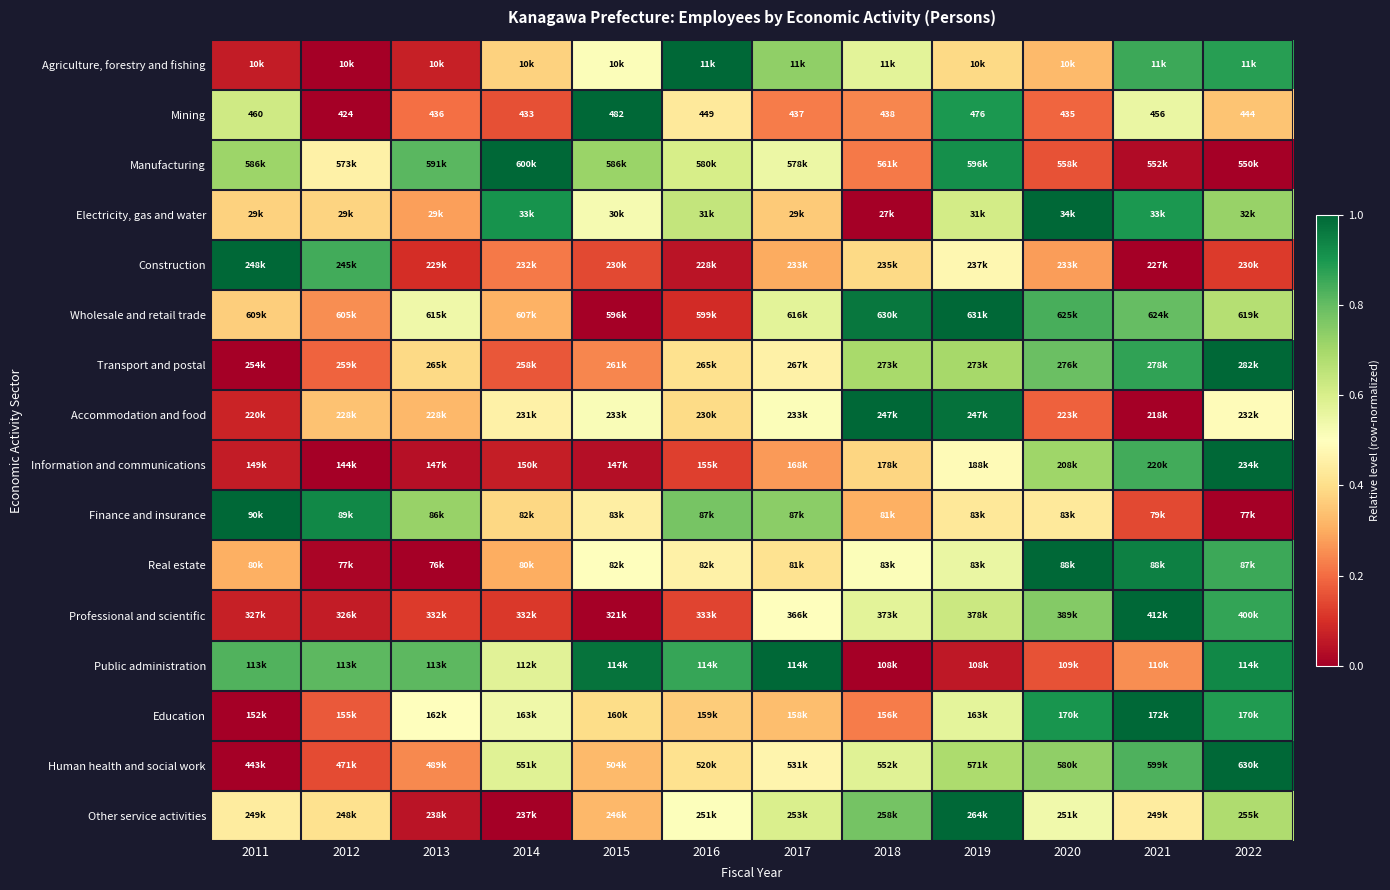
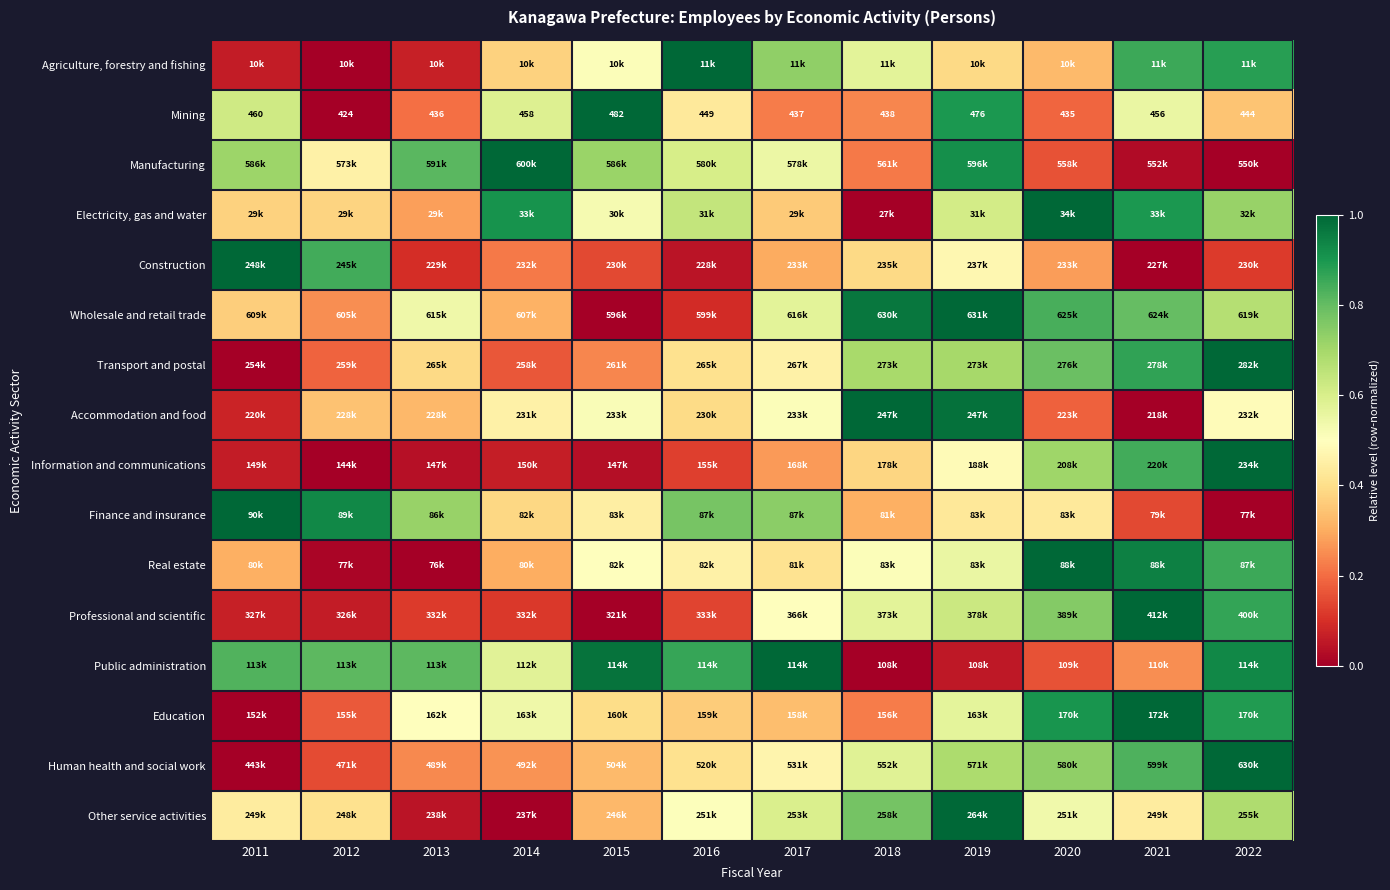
Mining, 2014: 433 -> 458
Human health and social work, 2014: 551k -> 492k
